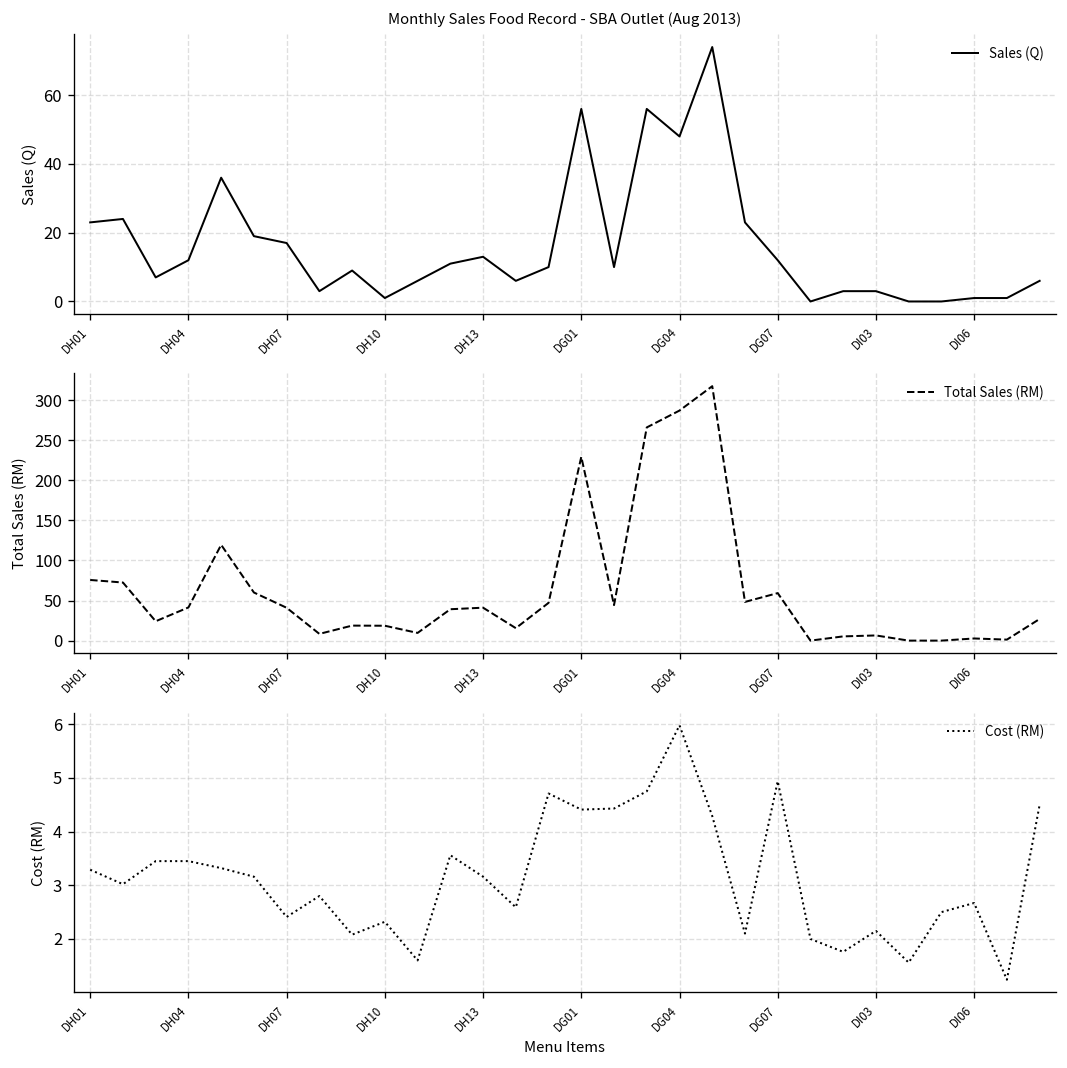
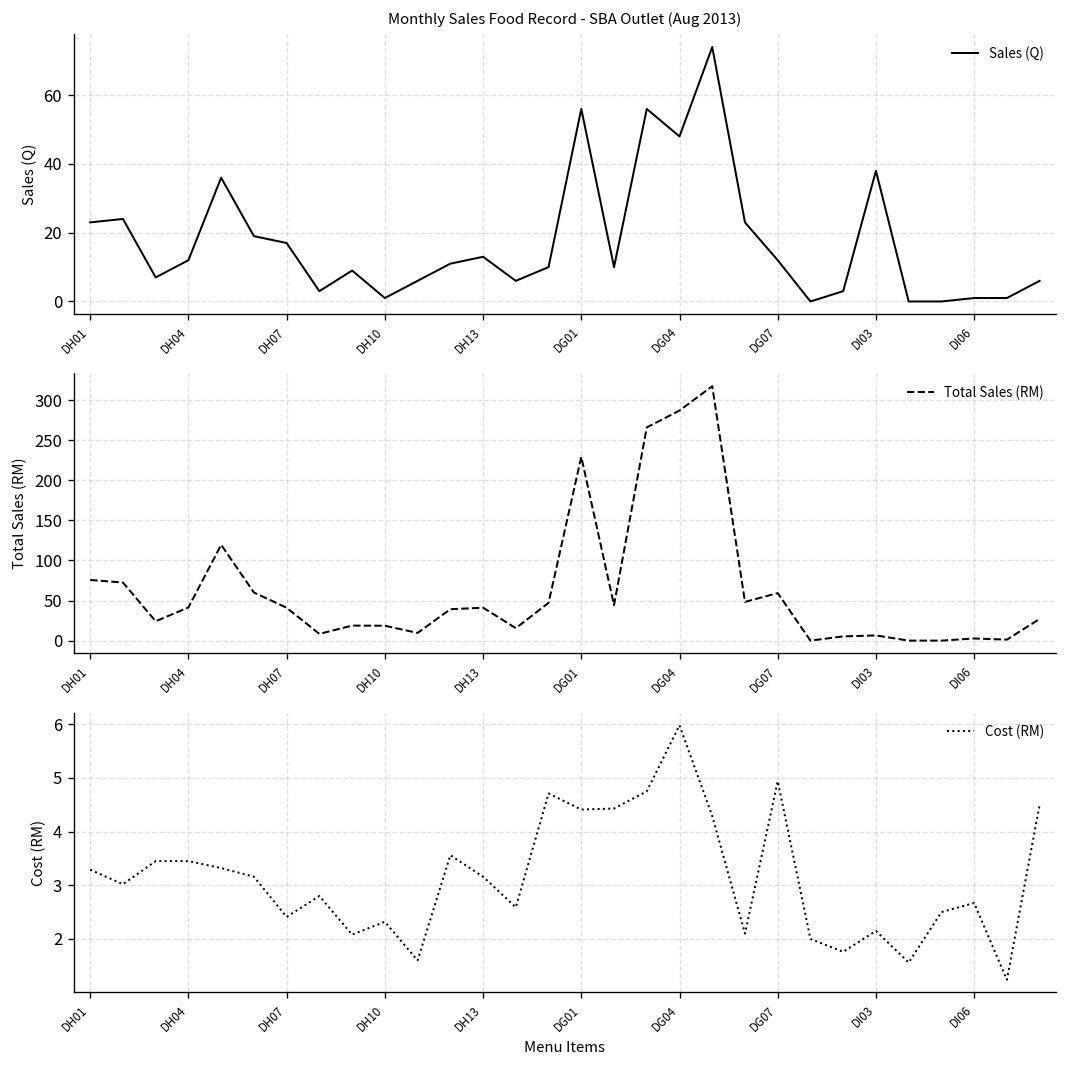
Monthly Sales Food Record - SBA Outlet (Aug 2013), DI03: 3 -> 38
